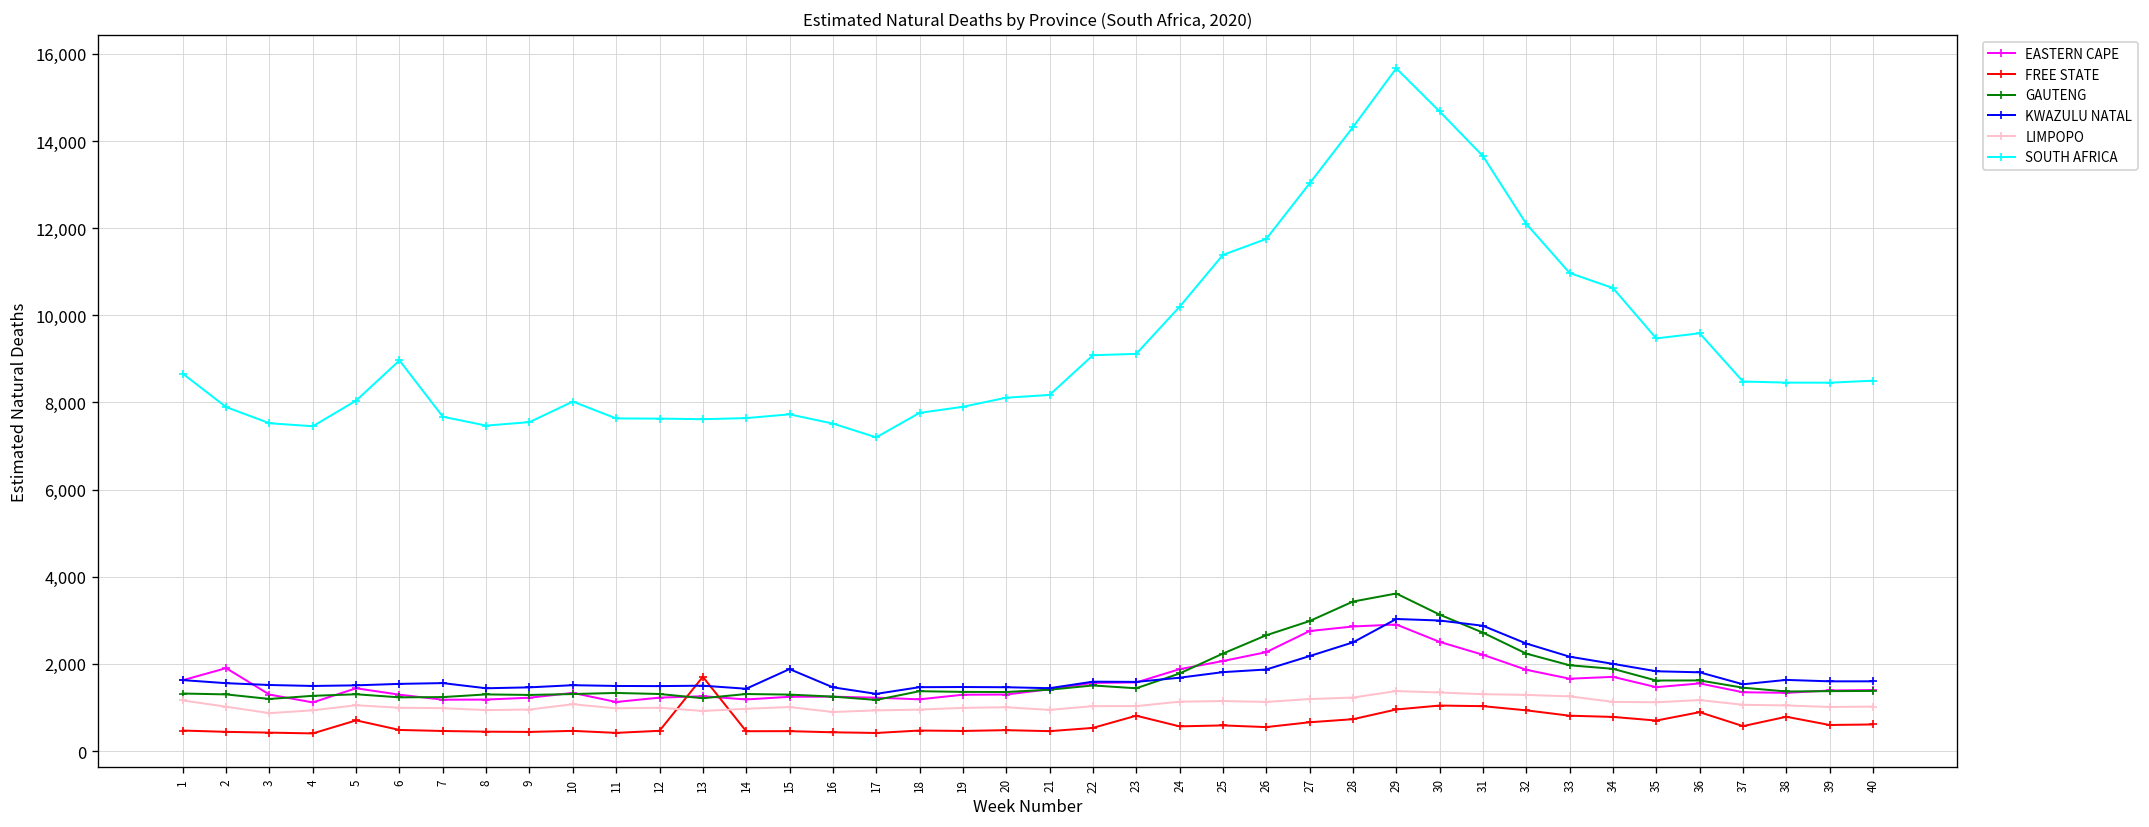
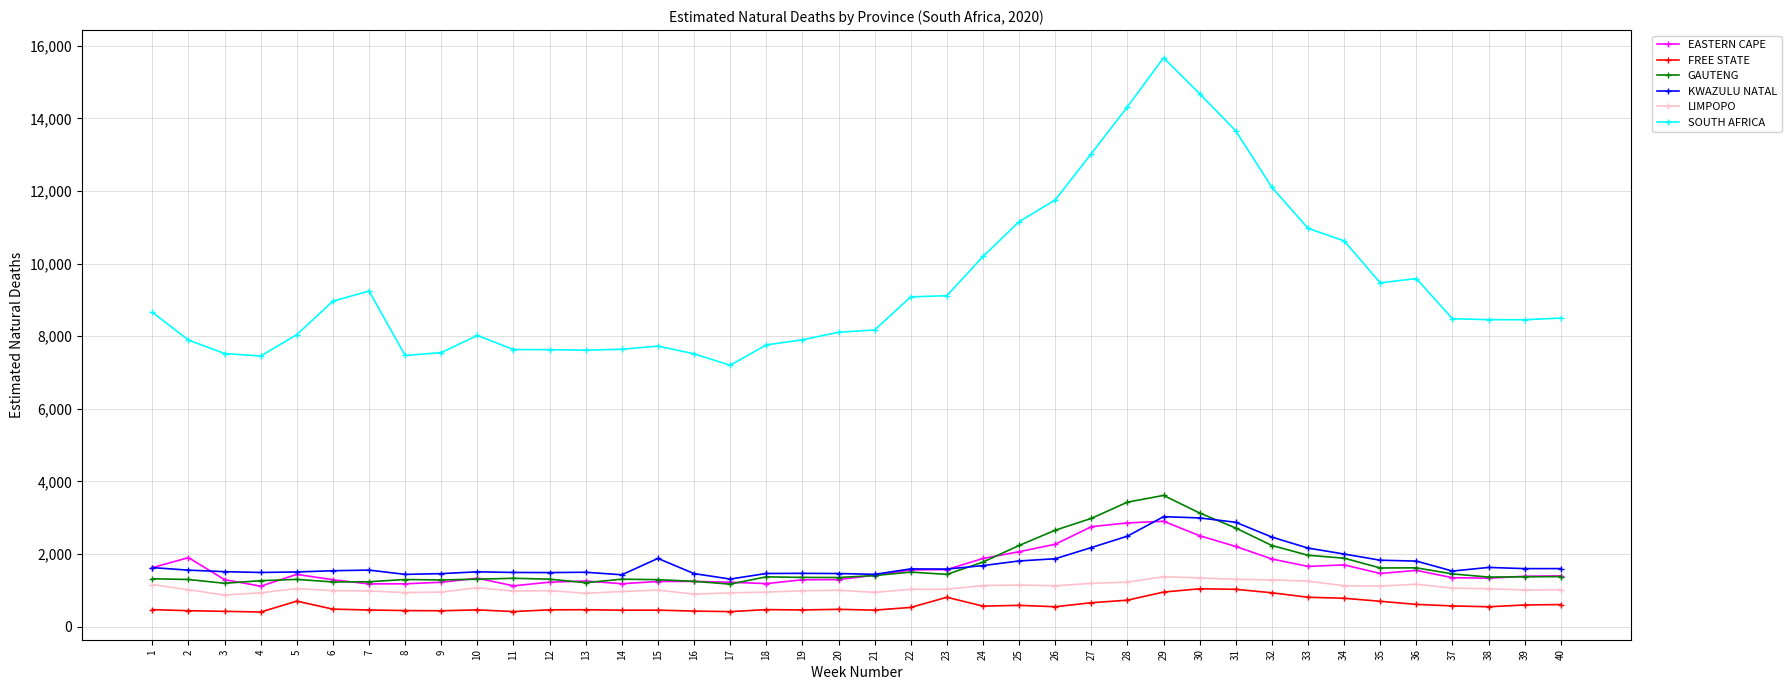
SOUTH AFRICA, 7: 7,700 -> 9,200
FREE STATE, 13: 1,700 -> 500
SOUTH AFRICA, 25: 11,400 -> 11,200
FREE STATE, 36: 900 -> 600
FREE STATE, 38: 800 -> 500
